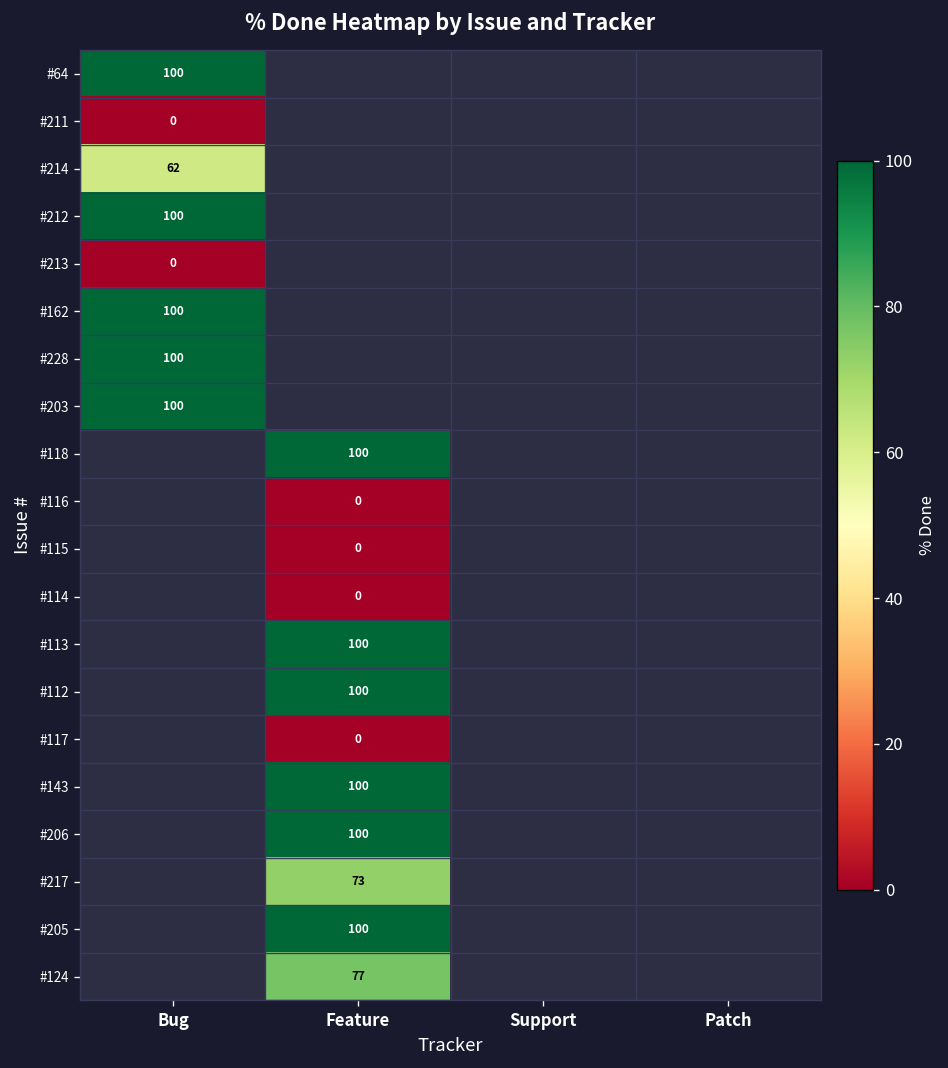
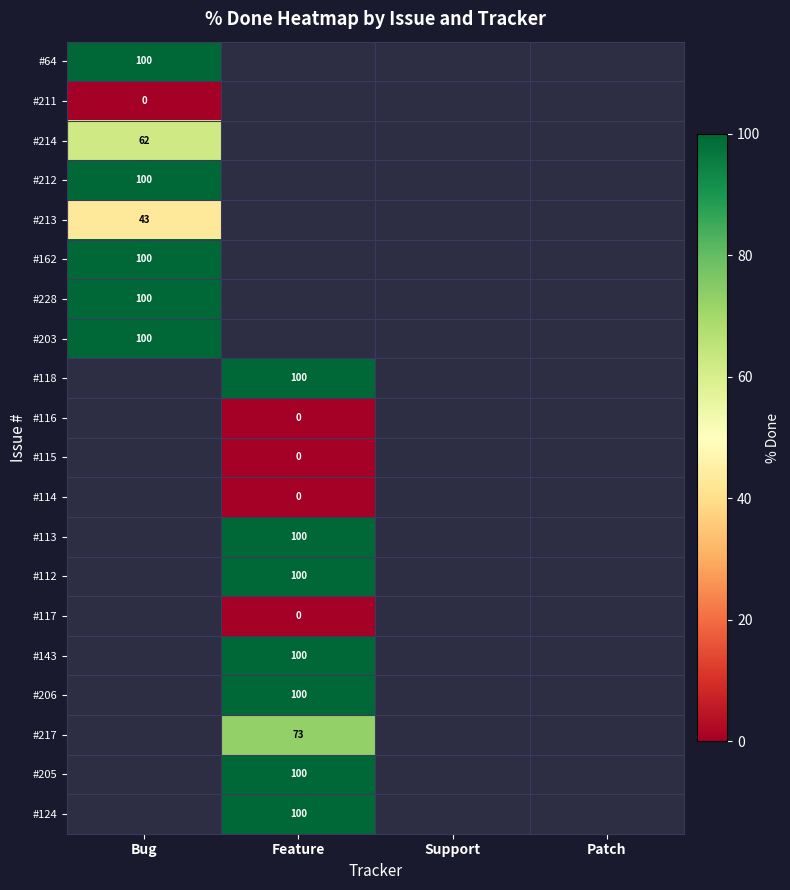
#213, Bug: 0 -> 43
#124, Feature: 77 -> 100
